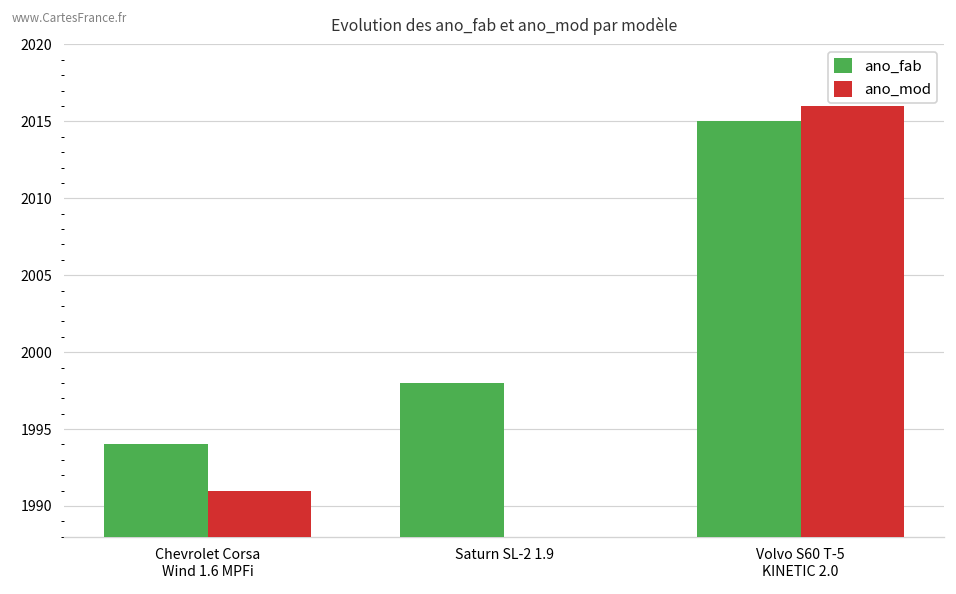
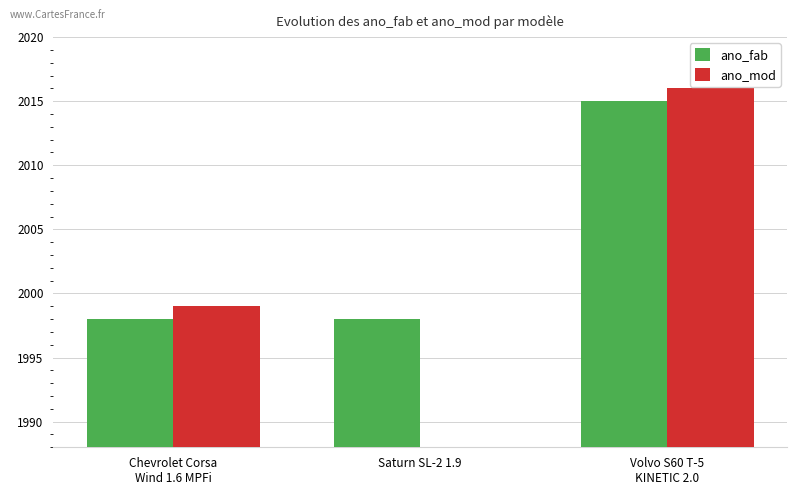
ano_fab, Chevrolet Corsa Wind 1.6 MPFi: 1994 -> 1998
ano_mod, Chevrolet Corsa Wind 1.6 MPFi: 1991 -> 1999
